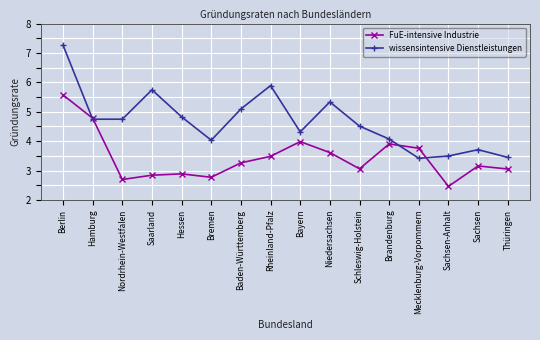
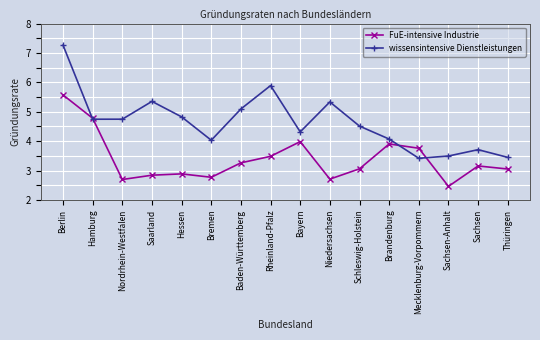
wissensintensive Dienstleistungen, Saarland: 5.7 -> 5.4
FuE-intensive Industrie, Niedersachsen: 3.6 -> 2.7
